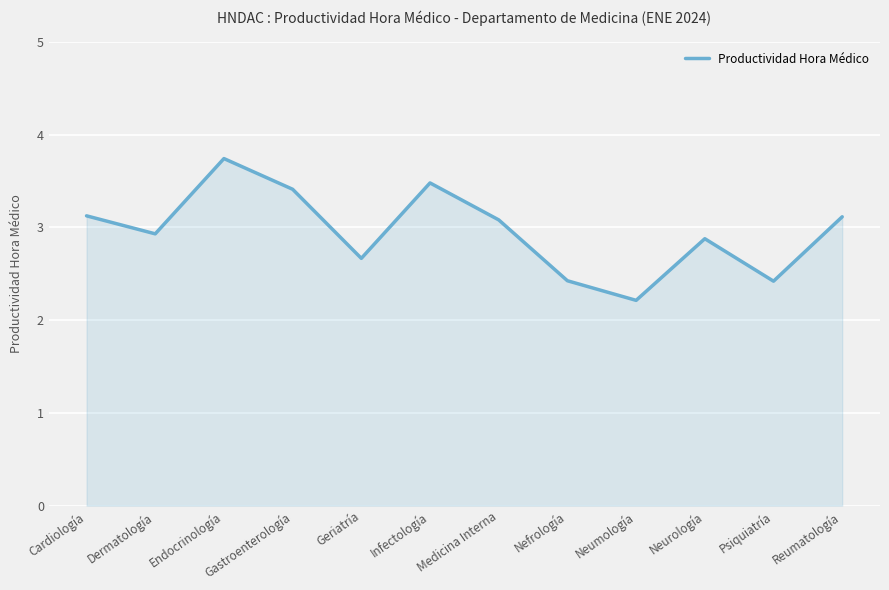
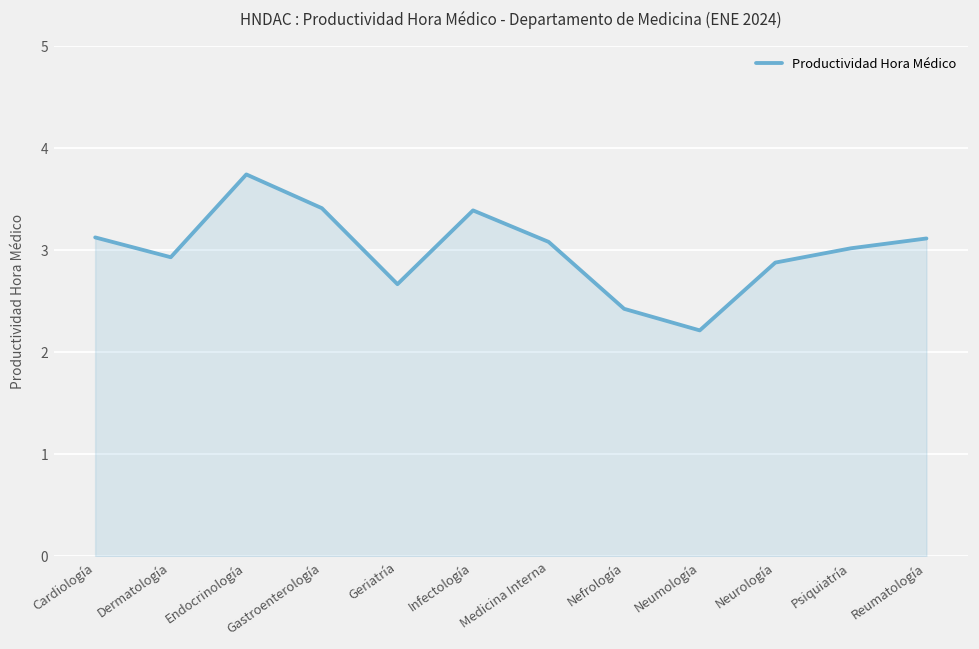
Infectología: 3.5 -> 3.4
Psiquiatría: 2.4 -> 3.0
